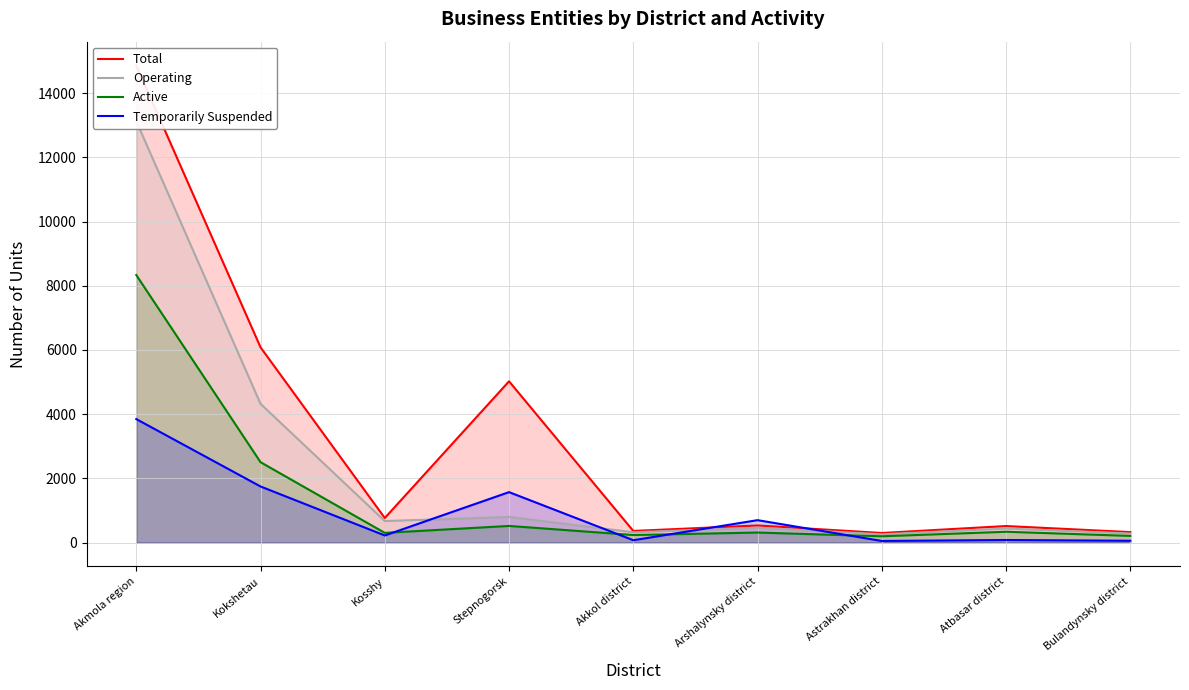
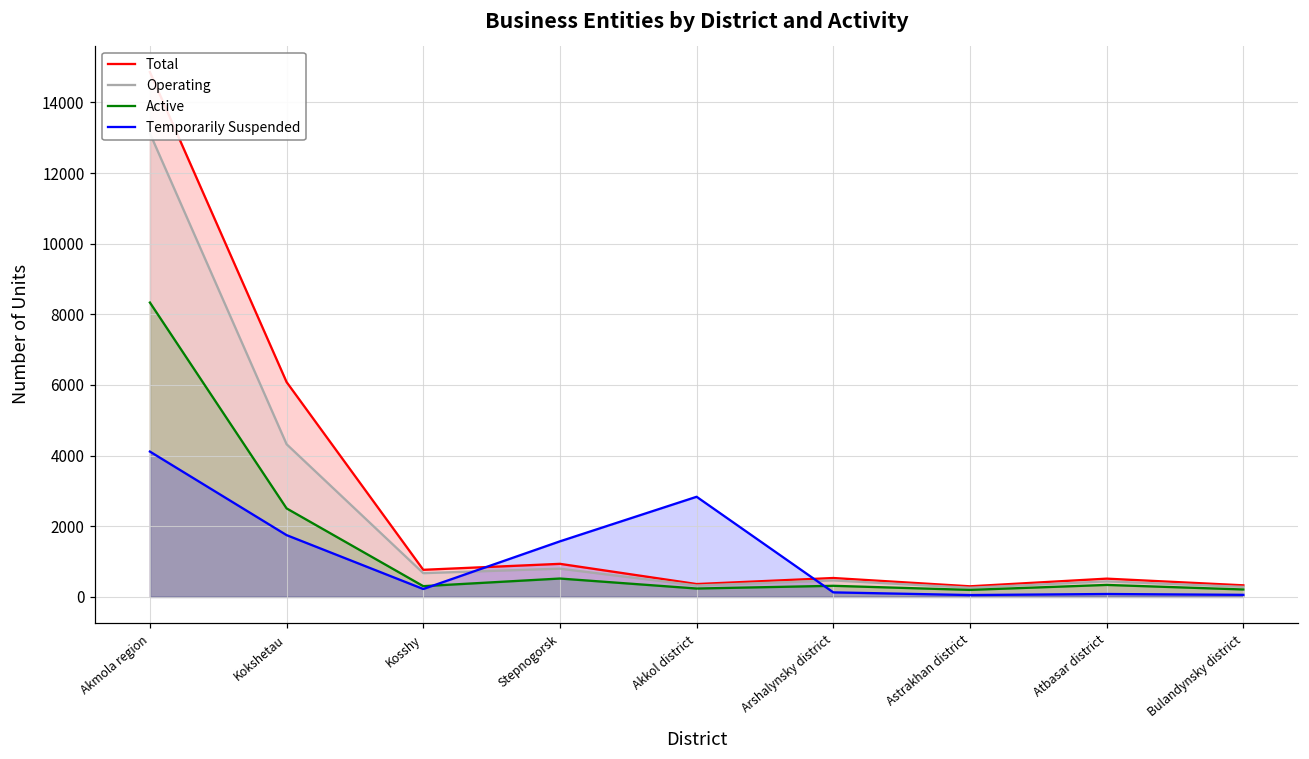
Temporarily Suspended, Akmola region: 3800 -> 4100
Total, Stepnogorsk: 5000 -> 900
Temporarily Suspended, Akkol district: 100 -> 2800
Temporarily Suspended, Arshalynsky district: 700 -> 100
